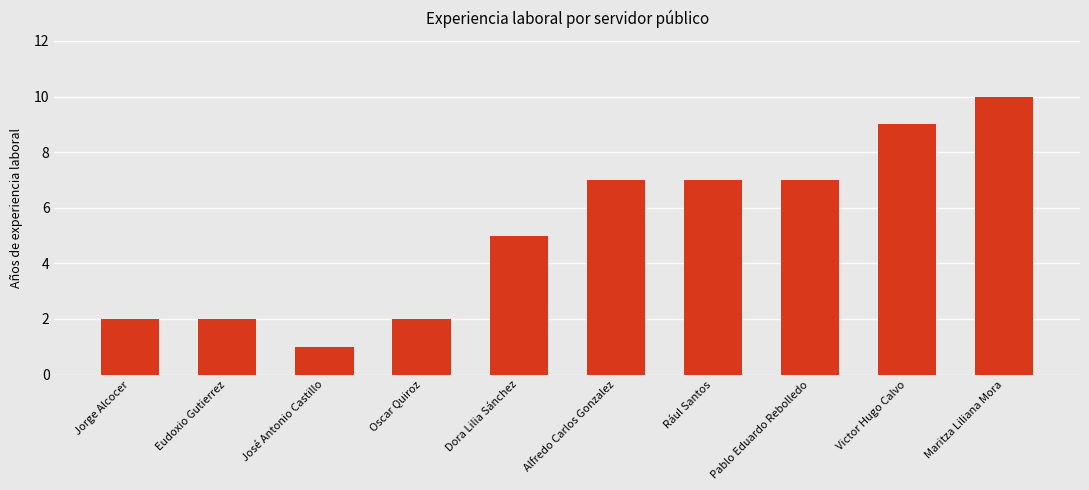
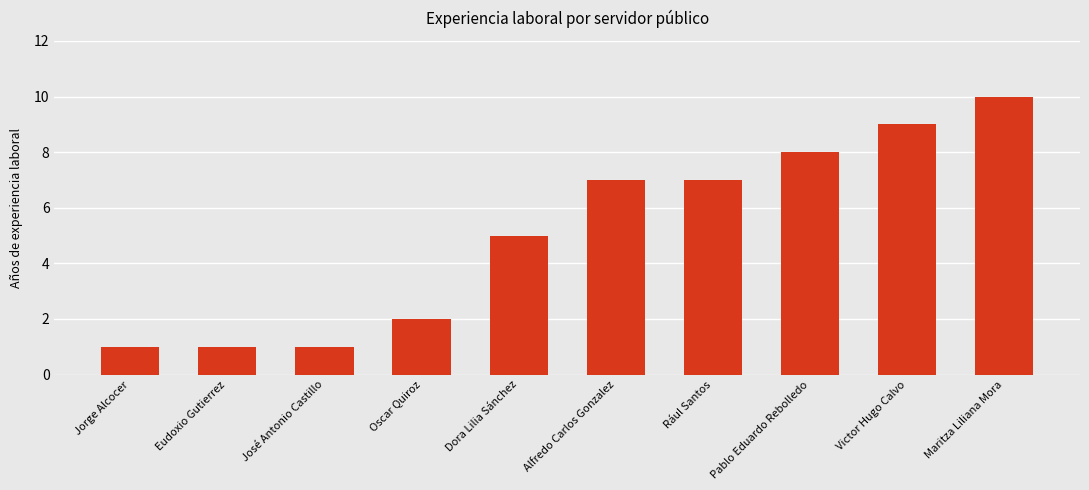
Jorge Alcocer: 2 -> 1
Eudoxio Gutierrez: 2 -> 1
Pablo Eduardo Rebolledo: 7 -> 8
